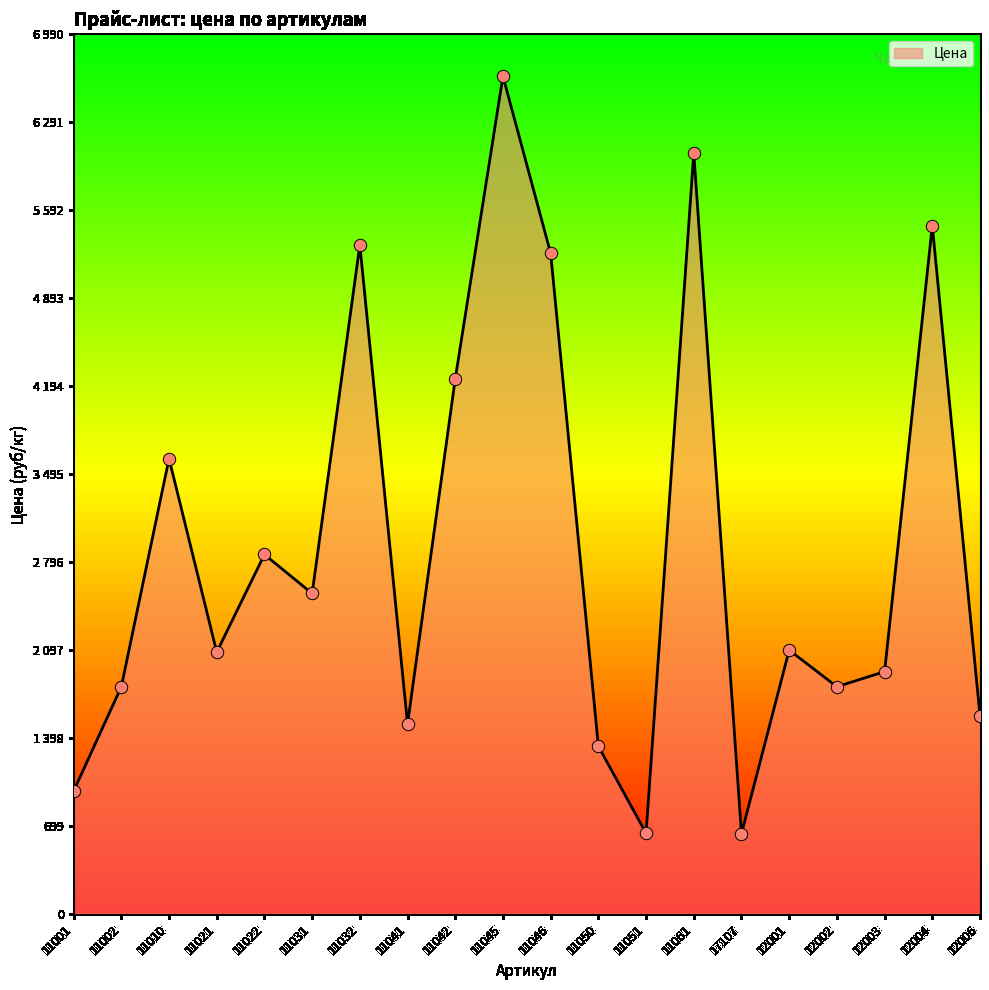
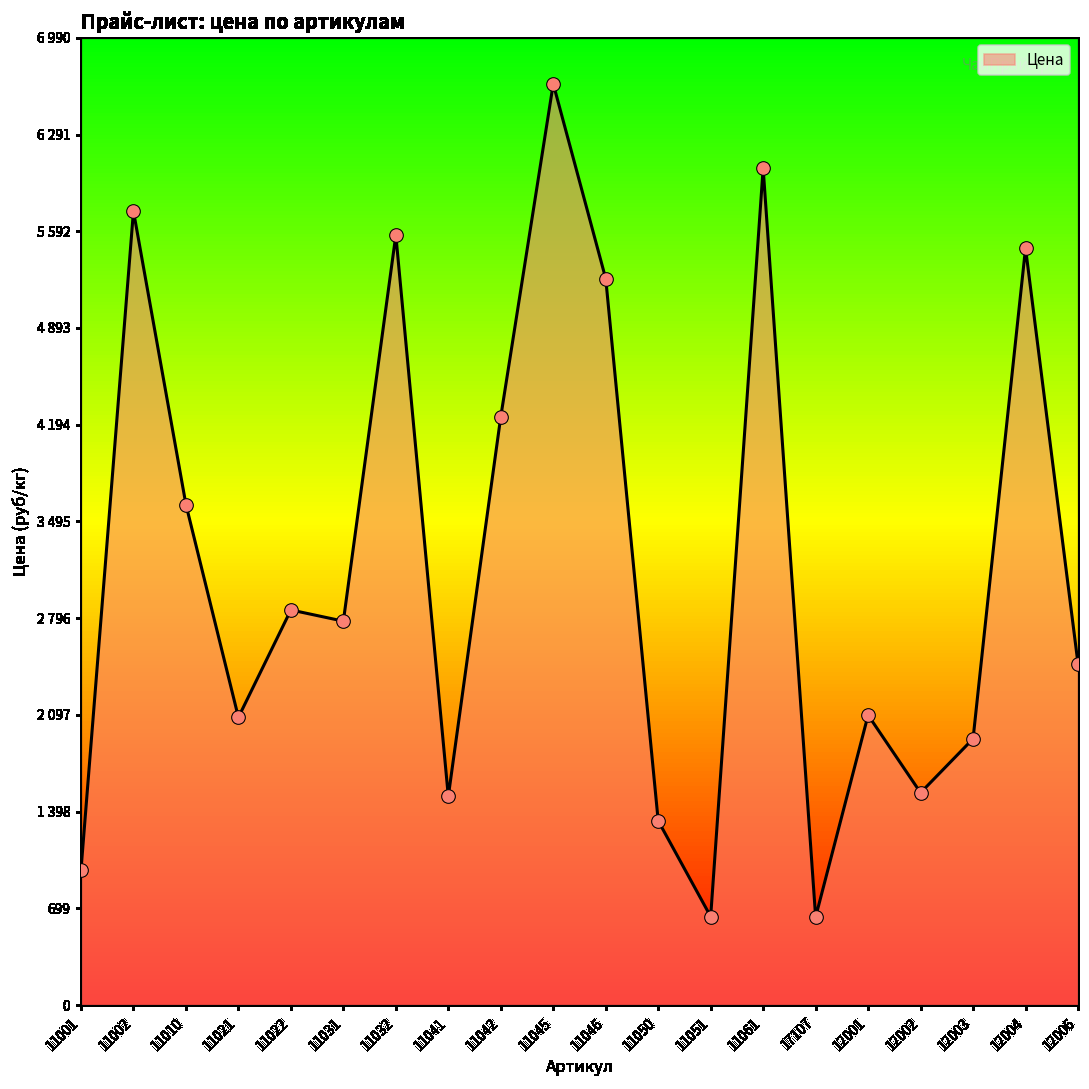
11002: 1810 -> 5740
11031: 2550 -> 2780
11032: 5320 -> 5570
12002: 1810 -> 1540
12006: 1570 -> 2470
